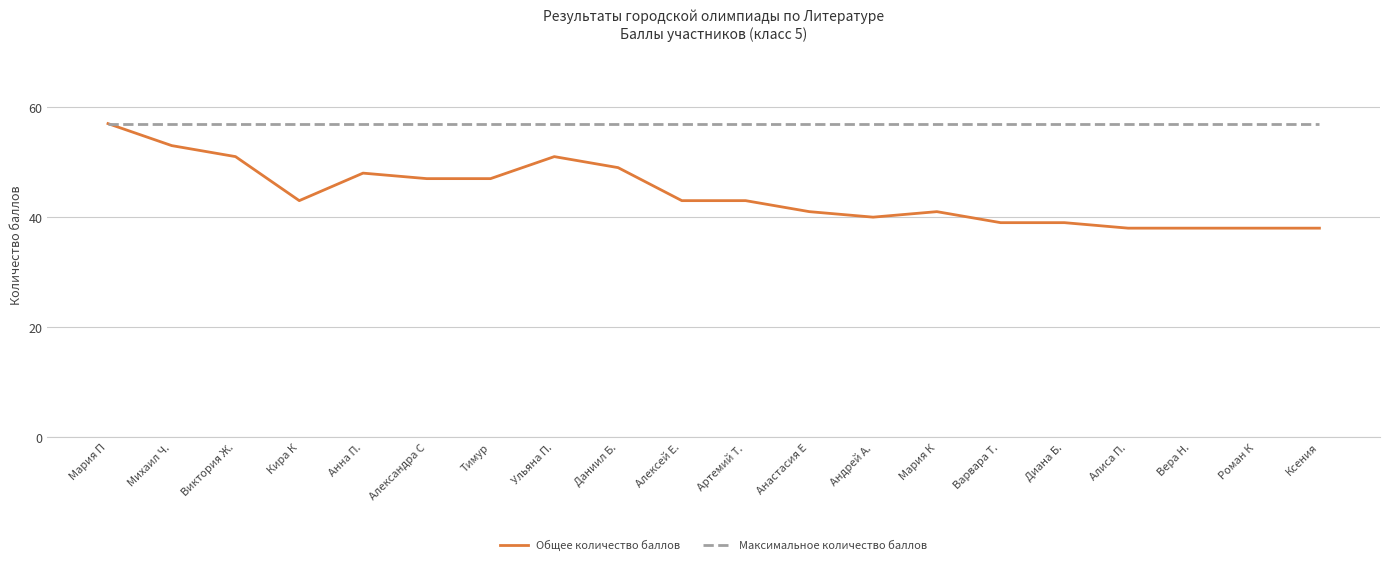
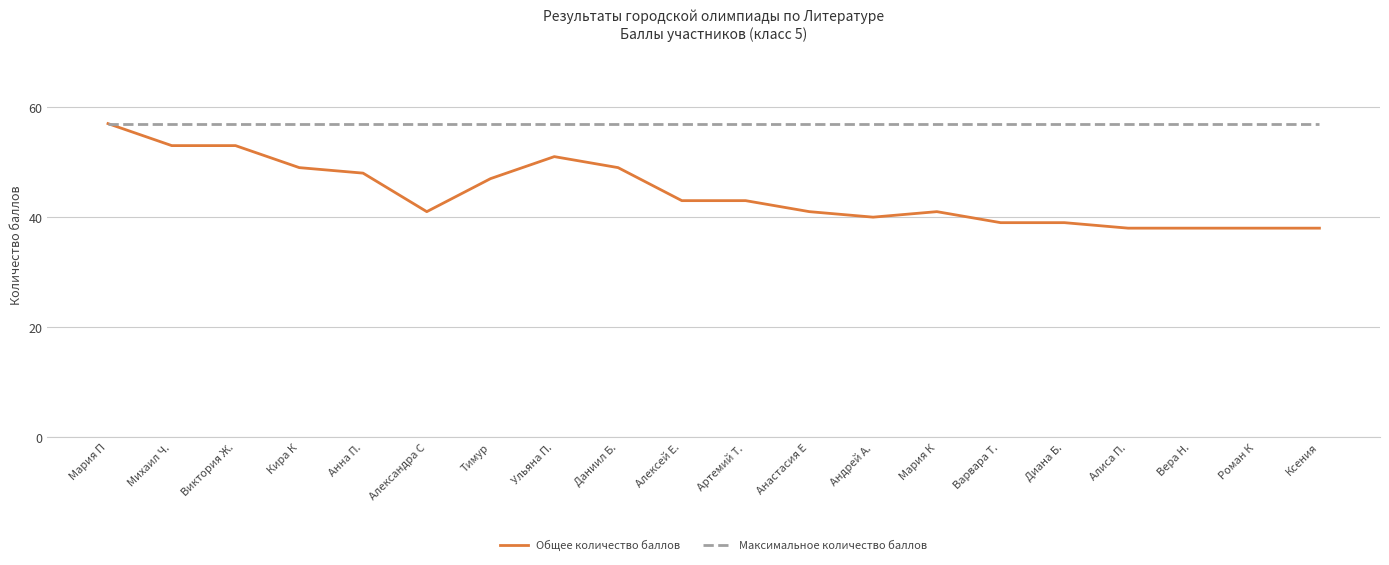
Общее количество баллов, Виктория Ж.: 51 -> 53
Общее количество баллов, Кира К: 43 -> 49
Общее количество баллов, Александра С: 47 -> 41
